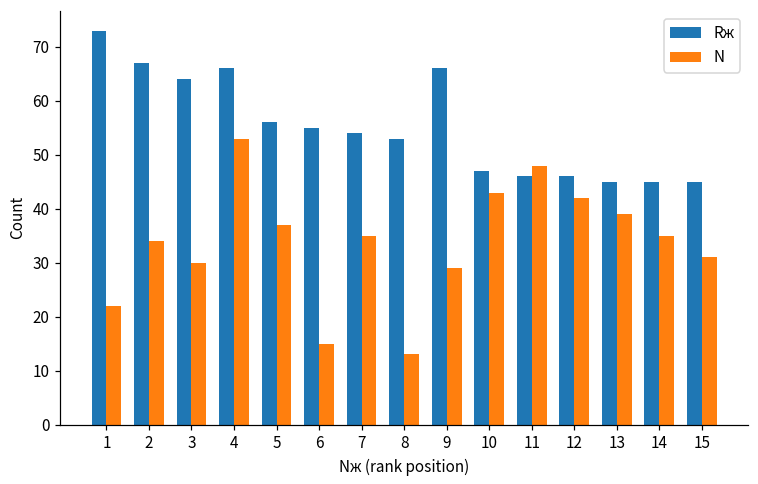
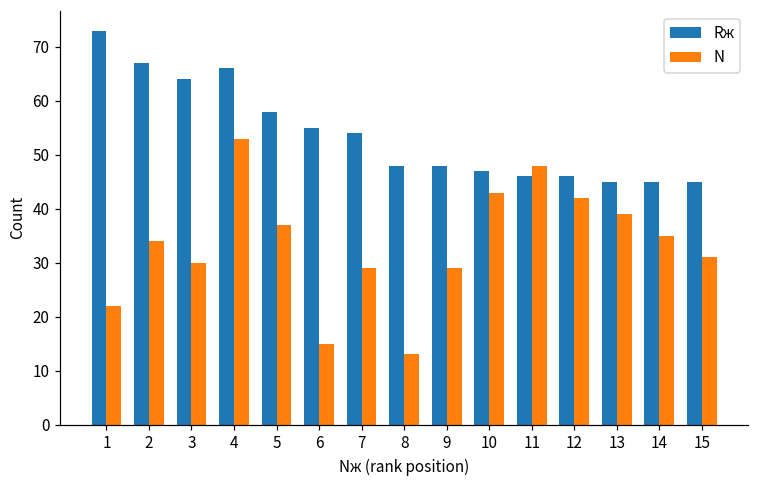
Rж, 5: 56 -> 58
N, 7: 35 -> 29
Rж, 8: 53 -> 48
Rж, 9: 66 -> 48
